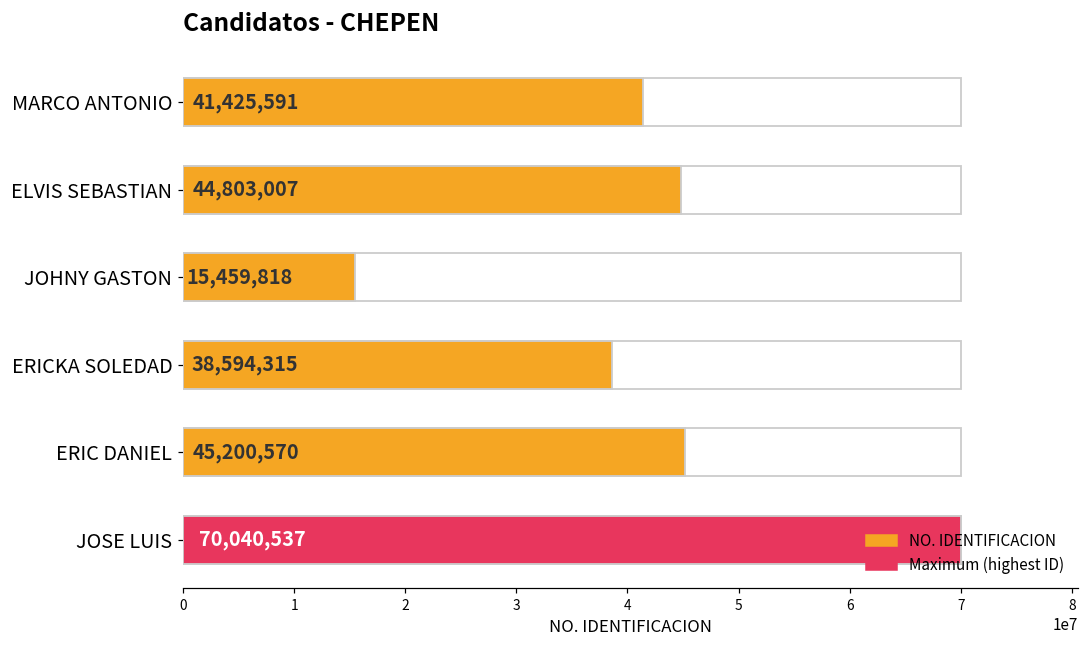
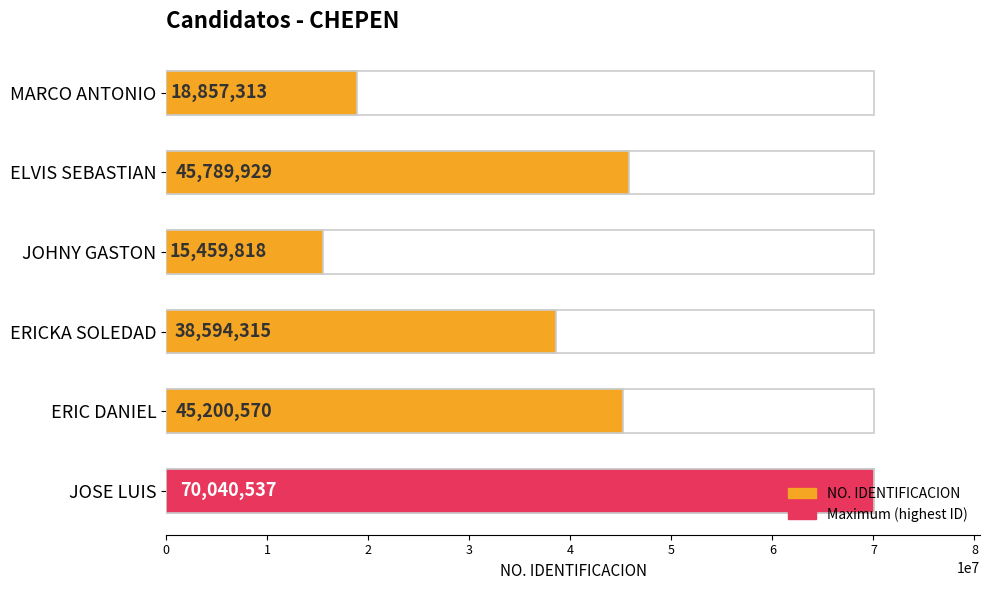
NO. IDENTIFICACION, MARCO ANTONIO: 41,425,591 -> 18,857,313
NO. IDENTIFICACION, ELVIS SEBASTIAN: 44,803,007 -> 45,789,929
